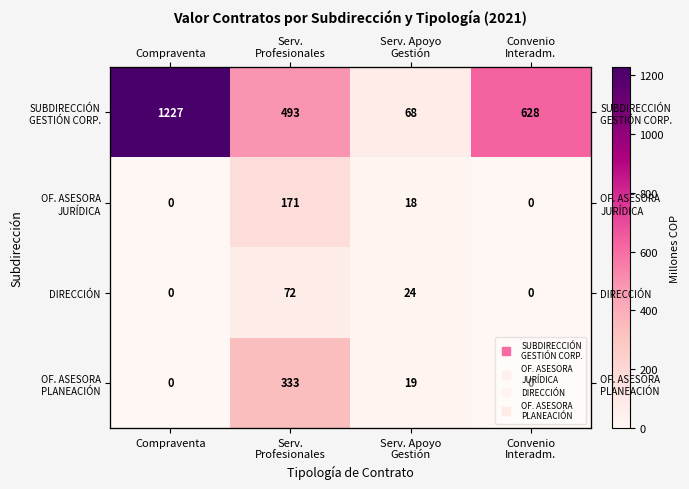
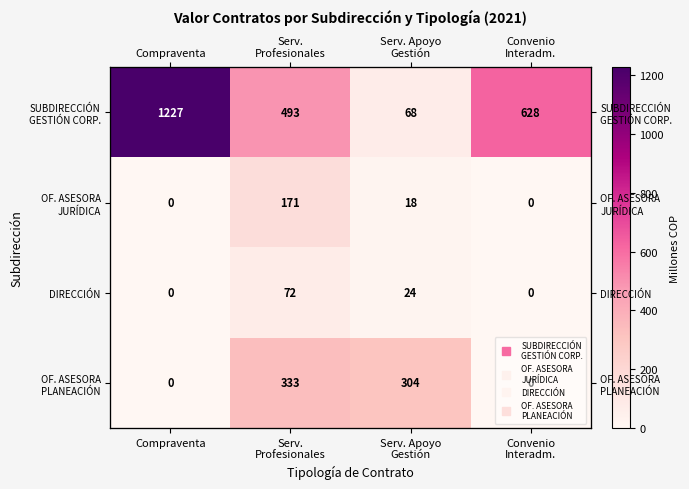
OF. ASESORA PLANEACIÓN, Serv. Apoyo Gestión: 19 -> 304
